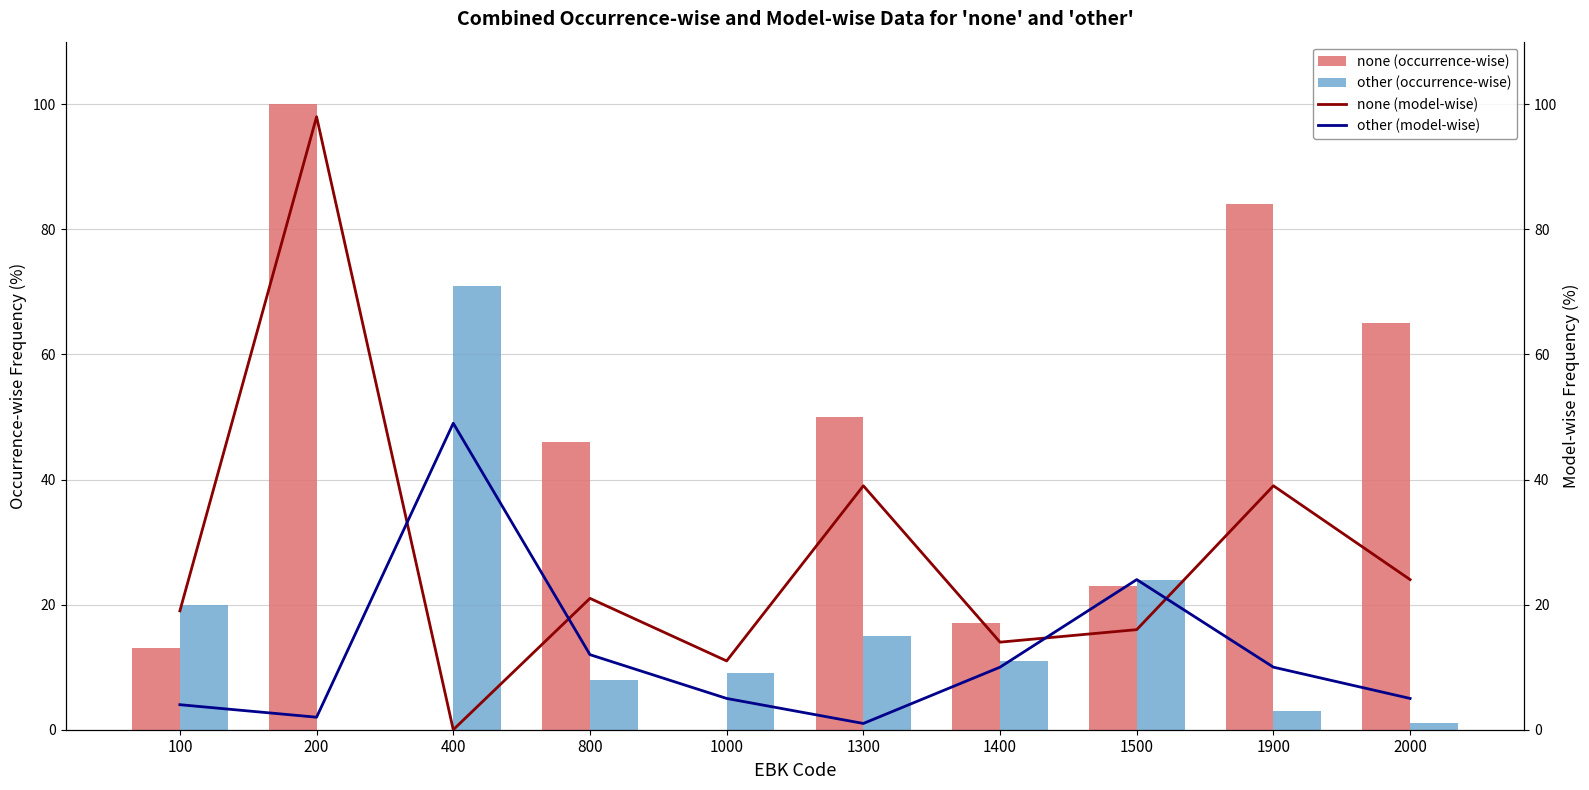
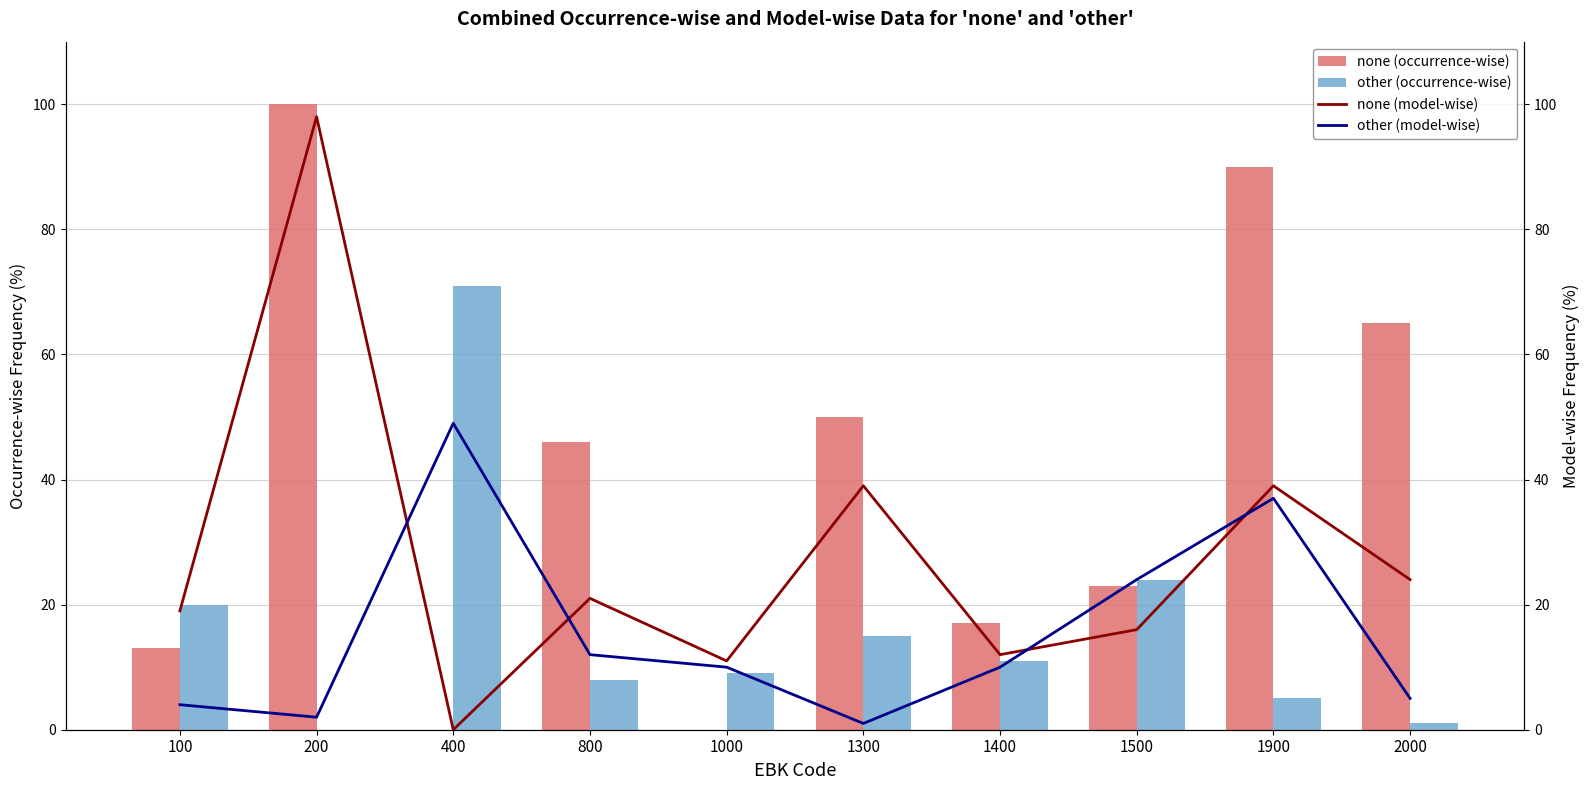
none (occurrence-wise), 1900: 84 -> 90
other (occurrence-wise), 1900: 3 -> 5
other (model-wise), 1000: 5 -> 10
none (model-wise), 1400: 14 -> 12
other (model-wise), 1900: 10 -> 37
